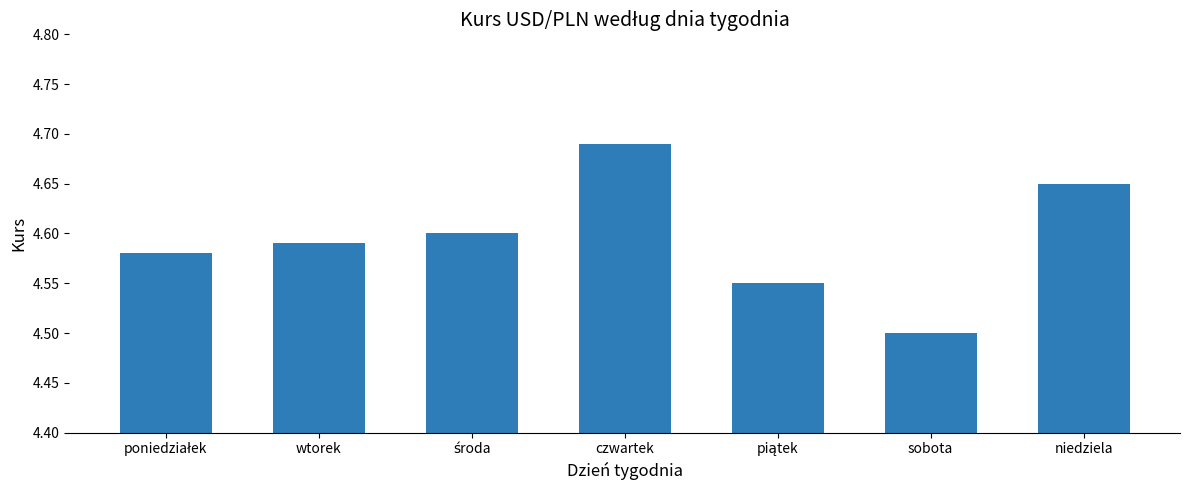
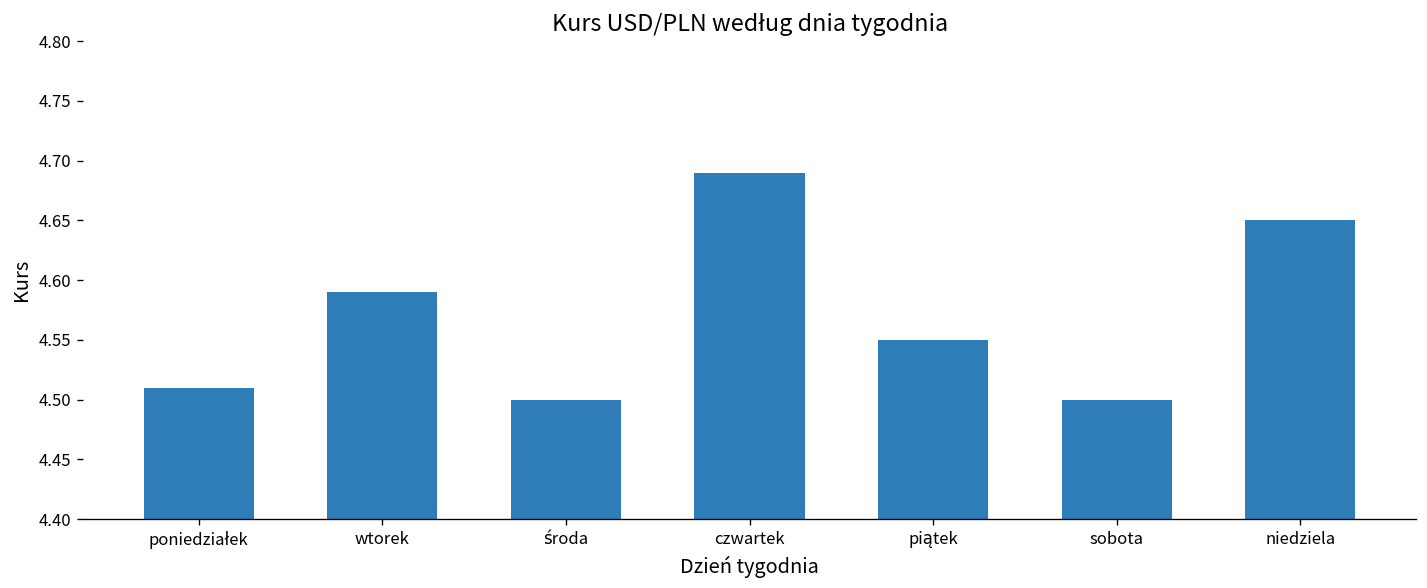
poniedziałek: 4.58 -> 4.51
środa: 4.6 -> 4.5
